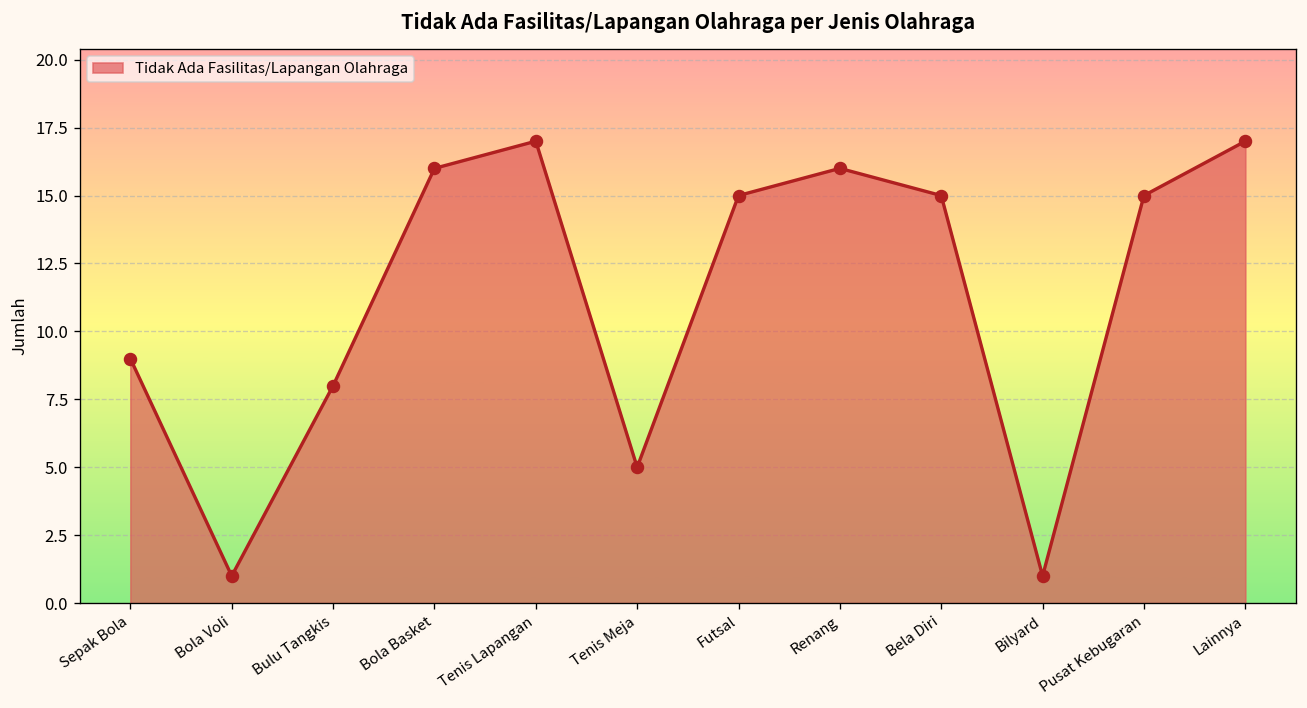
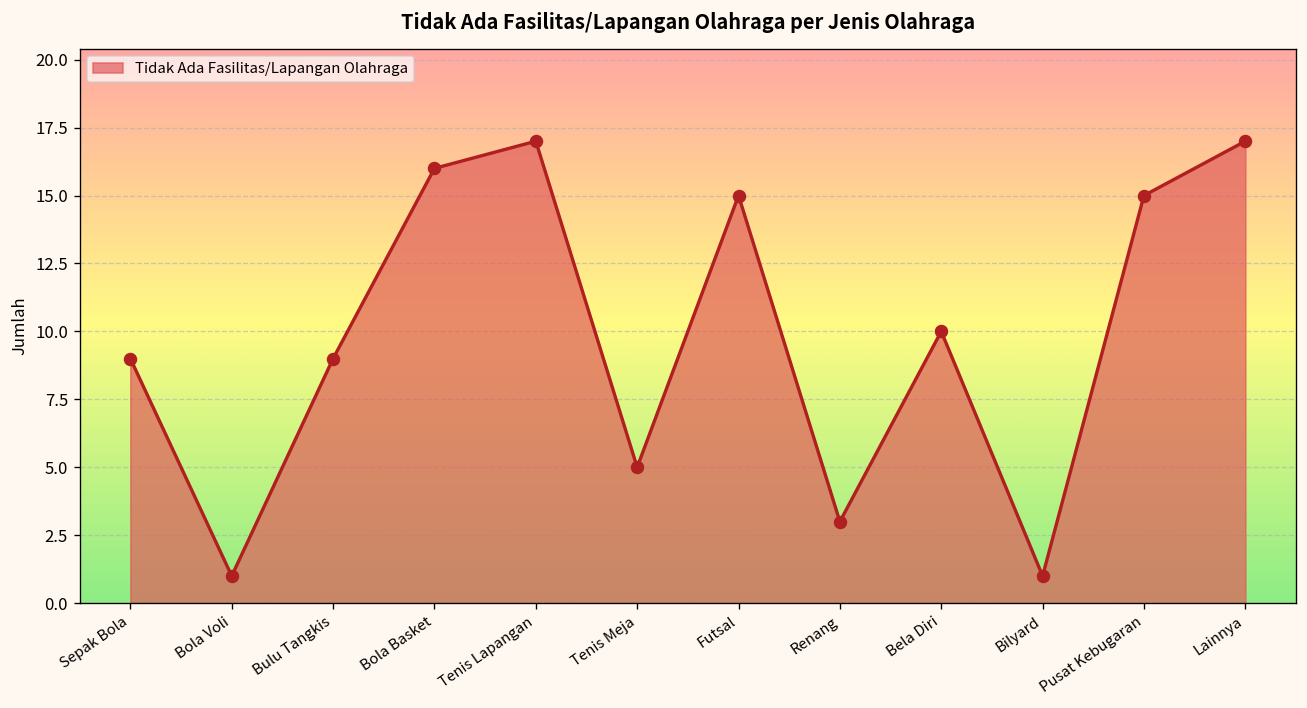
Bulu Tangkis: 8 -> 9
Renang: 16 -> 3
Bela Diri: 15 -> 10
